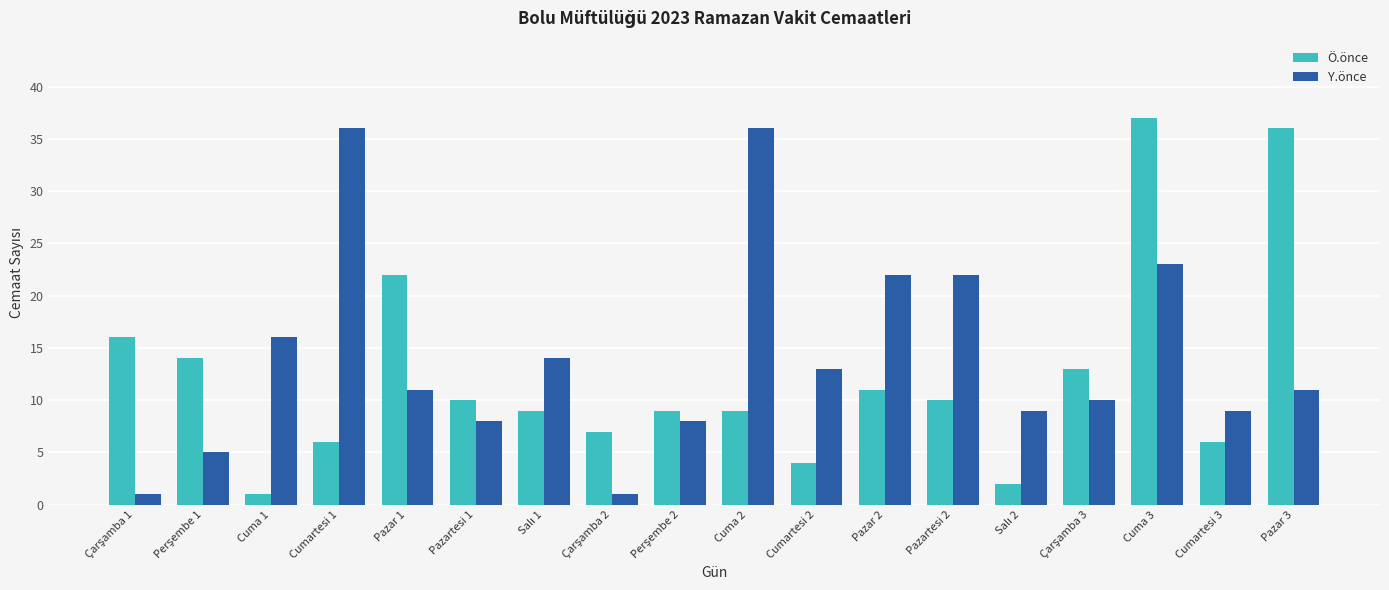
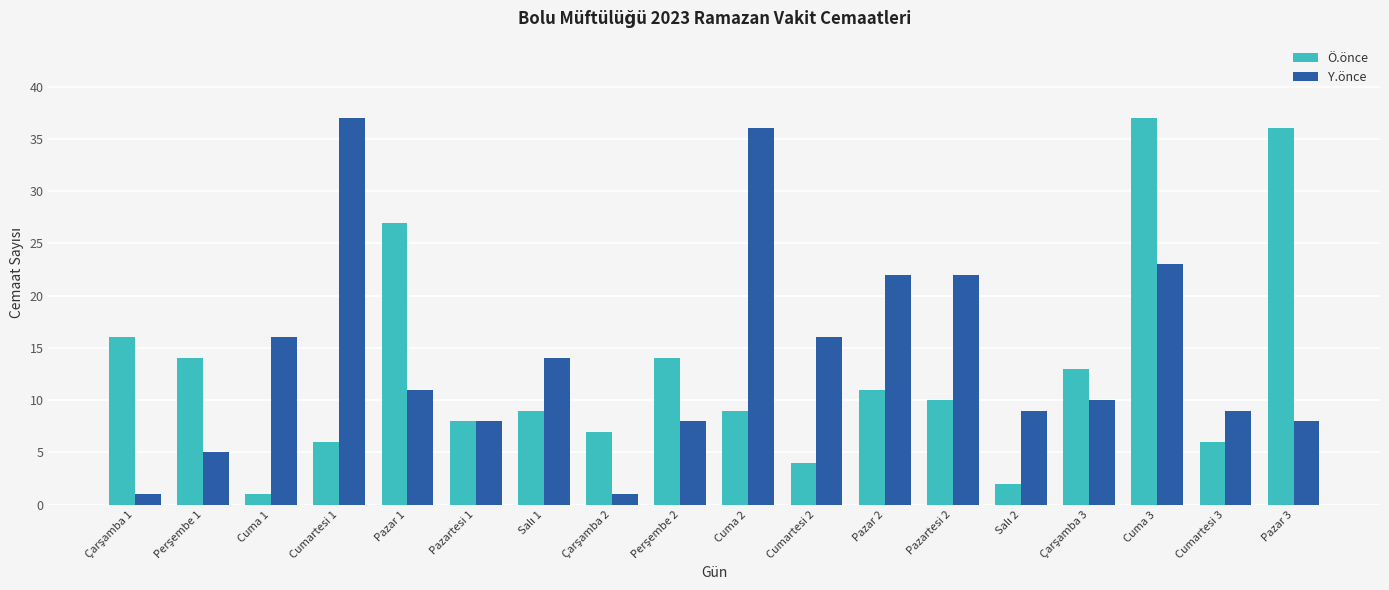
Y.önce, Cumartesi 1: 36 -> 37
Ö.önce, Pazar 1: 22 -> 27
Ö.önce, Pazartesi 1: 10 -> 8
Ö.önce, Perşembe 2: 9 -> 14
Y.önce, Cumartesi 2: 13 -> 16
Y.önce, Pazar 3: 11 -> 8
